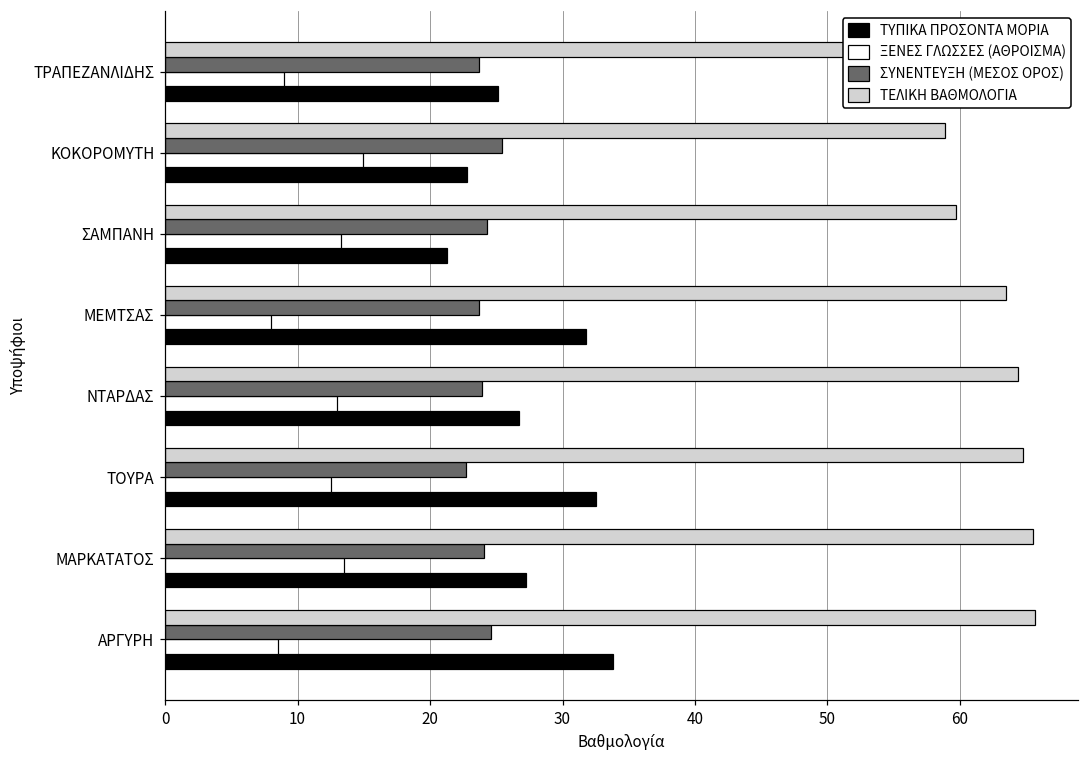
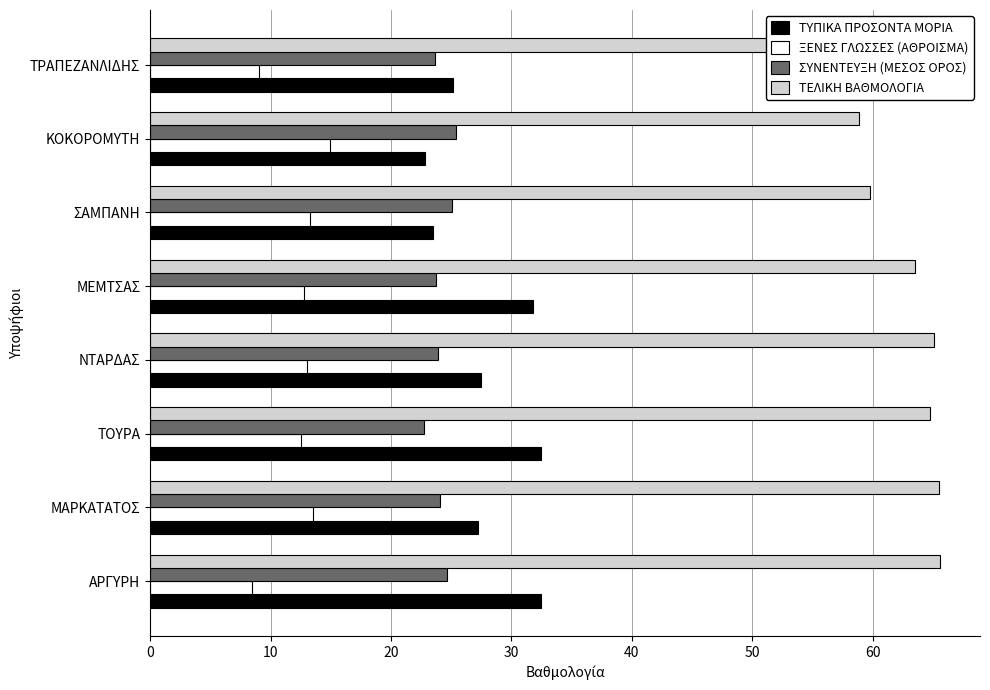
ΣΥΝΕΝΤΕΥΞΗ (ΜΕΣΟΣ ΟΡΟΣ), ΣΑΜΠΑΝΗ: 24.3 -> 25.1
ΤΥΠΙΚΑ ΠΡΟΣΟΝΤΑ ΜΟΡΙΑ, ΣΑΜΠΑΝΗ: 21.3 -> 23.5
ΞΕΝΕΣ ΓΛΩΣΣΕΣ (ΑΘΡΟΙΣΜΑ), ΜΕΜΤΣΑΣ: 8.0 -> 12.8
ΤΕΛΙΚΗ ΒΑΘΜΟΛΟΓΙΑ, ΝΤΑΡΔΑΣ: 64.4 -> 65.1
ΤΥΠΙΚΑ ΠΡΟΣΟΝΤΑ ΜΟΡΙΑ, ΝΤΑΡΔΑΣ: 26.7 -> 27.5
ΤΥΠΙΚΑ ΠΡΟΣΟΝΤΑ ΜΟΡΙΑ, ΑΡΓΥΡΗ: 33.8 -> 32.5
